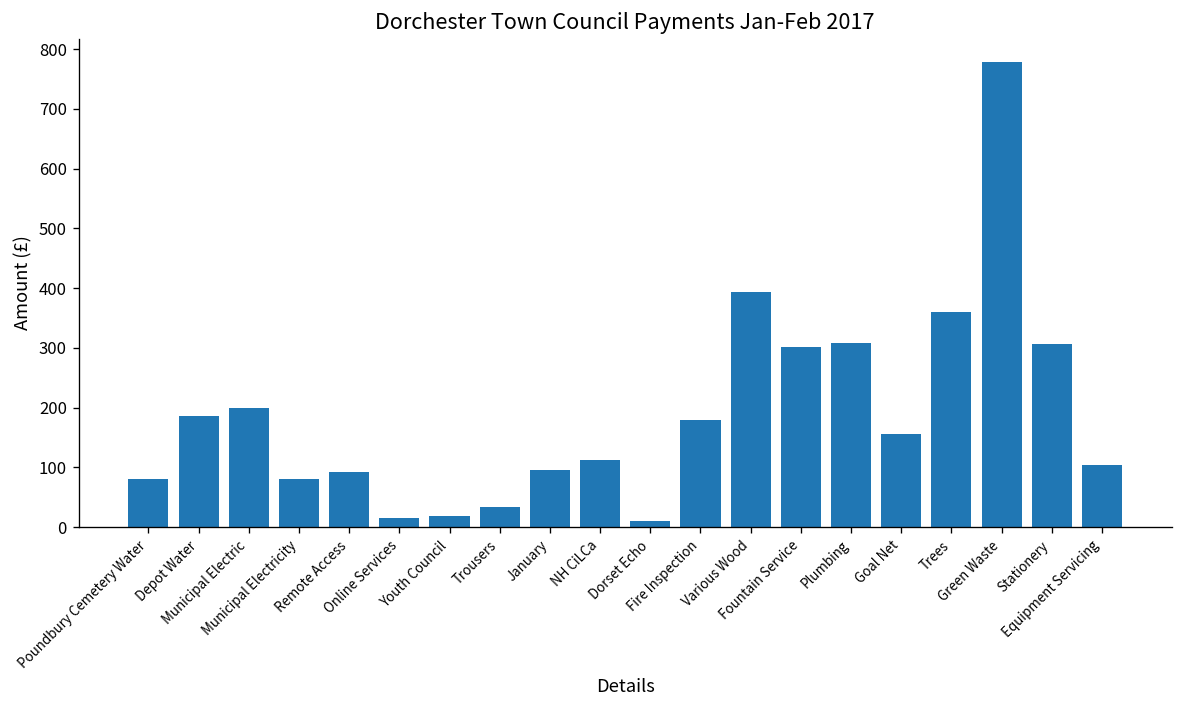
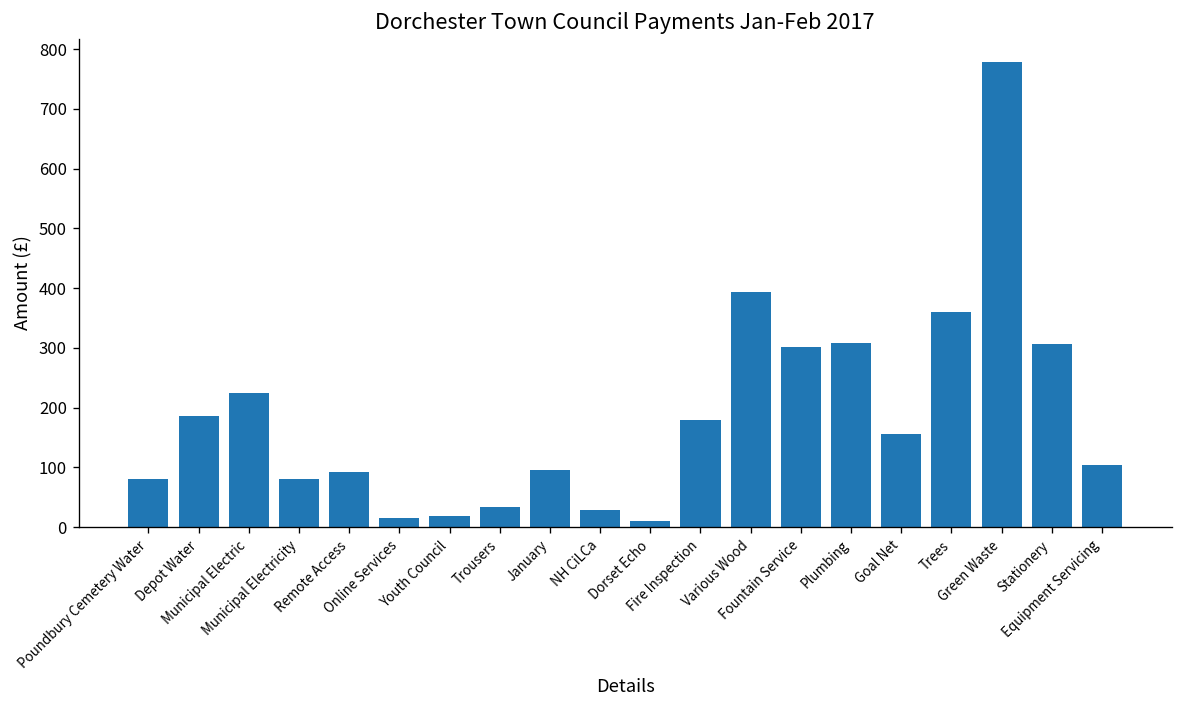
Municipal Electric: 200 -> 230
NH CiLCa: 110 -> 30
